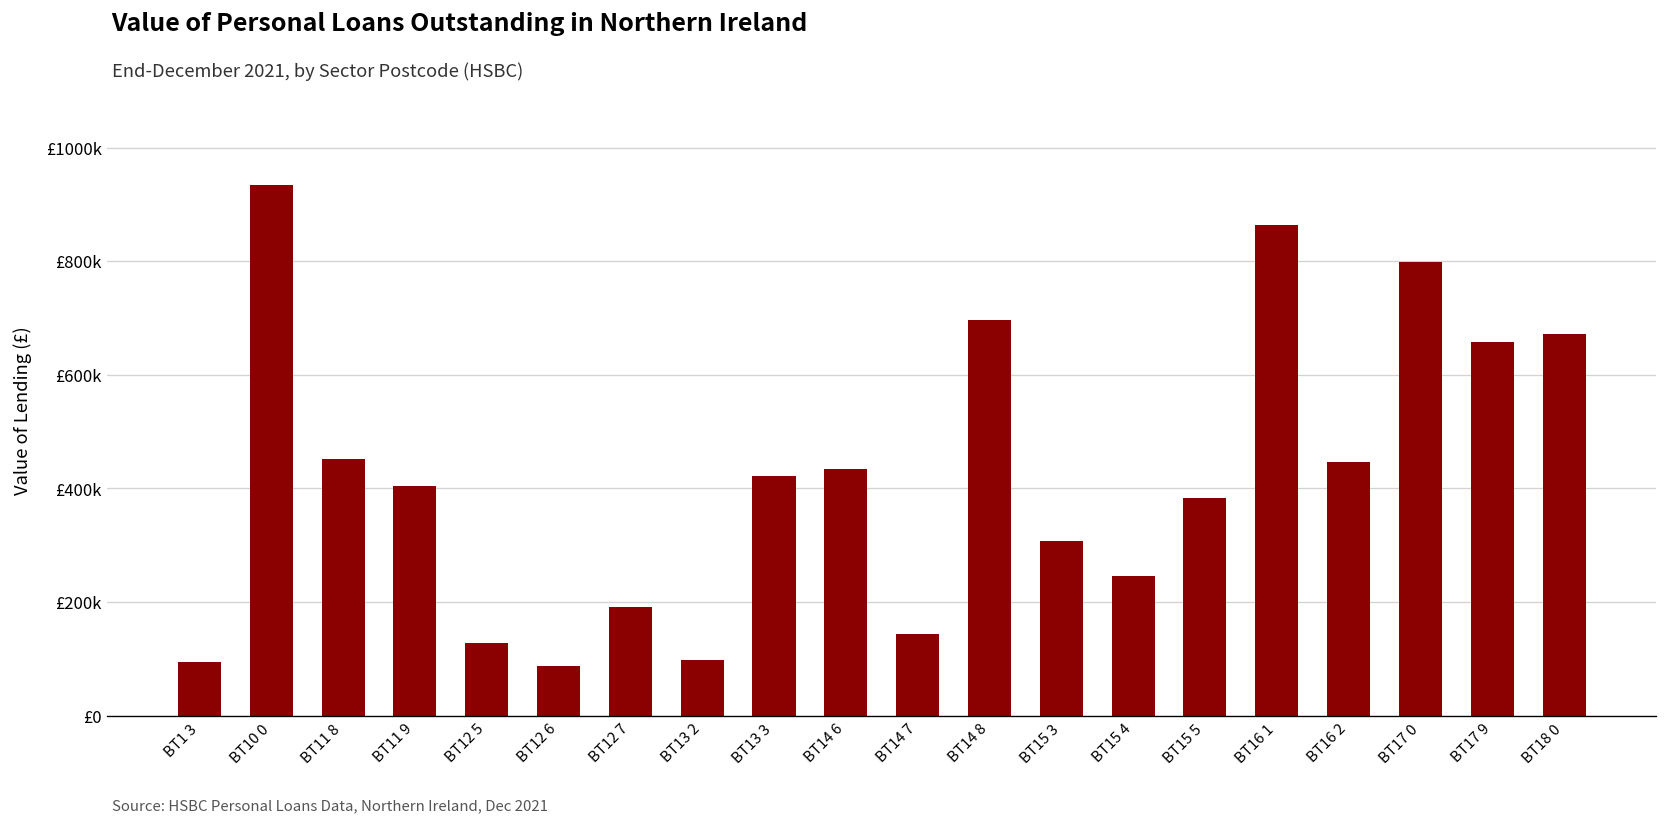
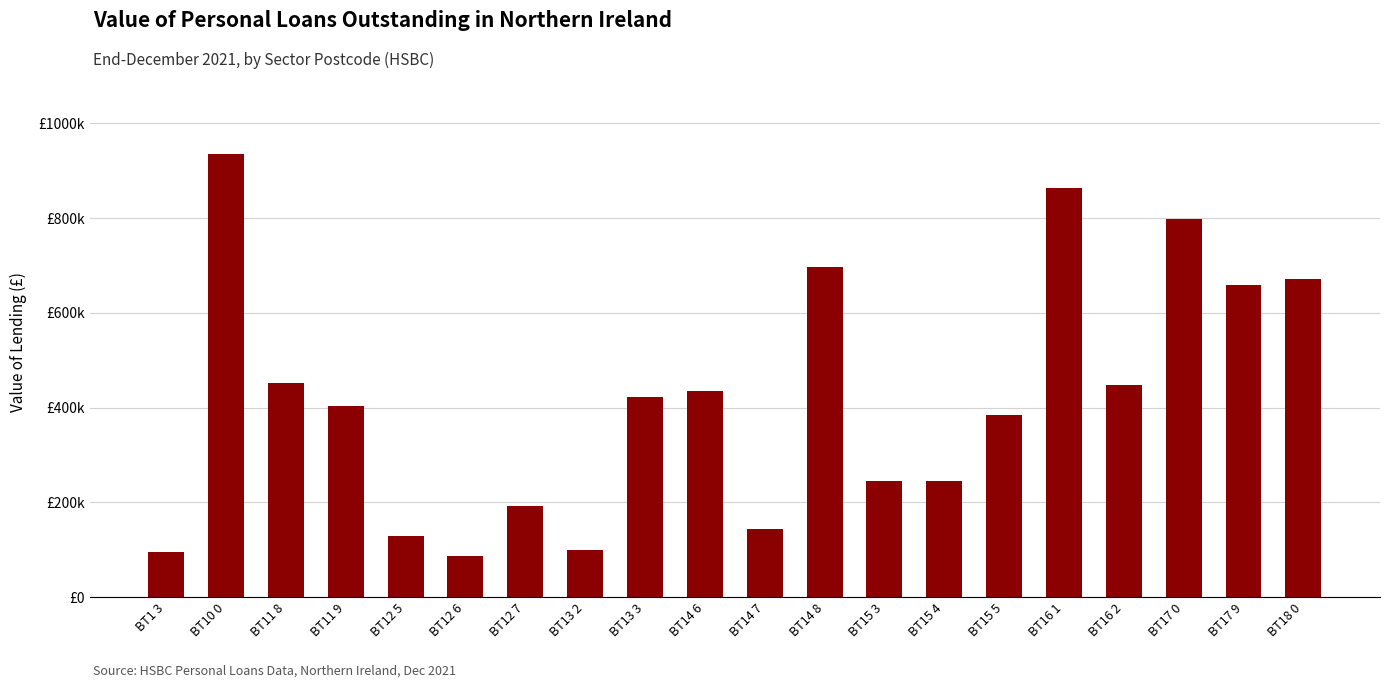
BT15 3: £310000 -> £250000
